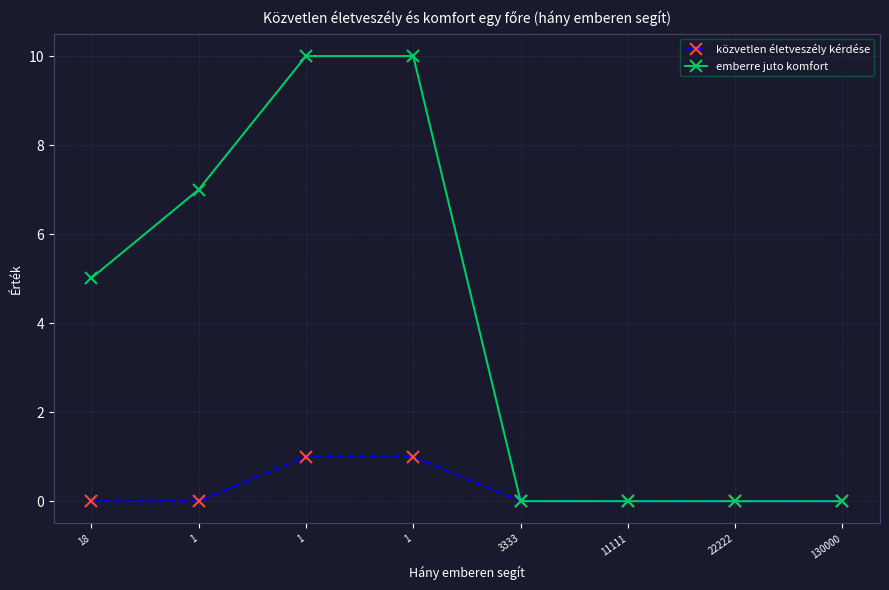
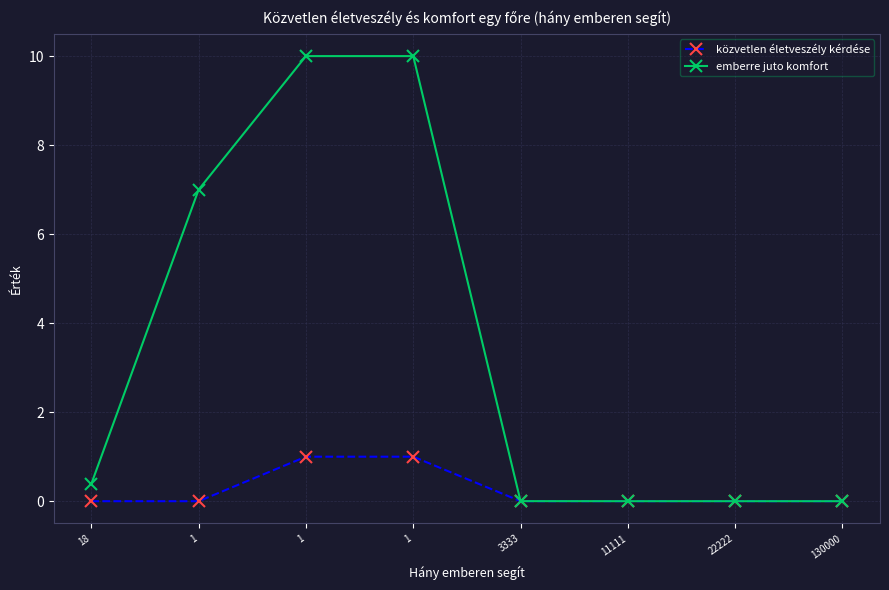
emberre juto komfort, 18: 5.0 -> 0.4
